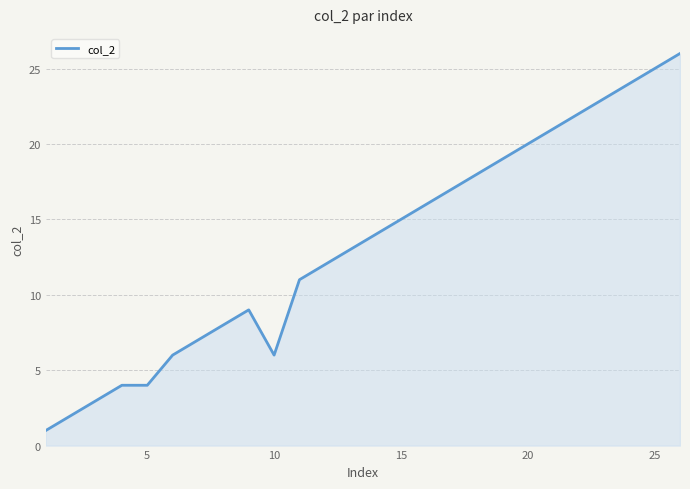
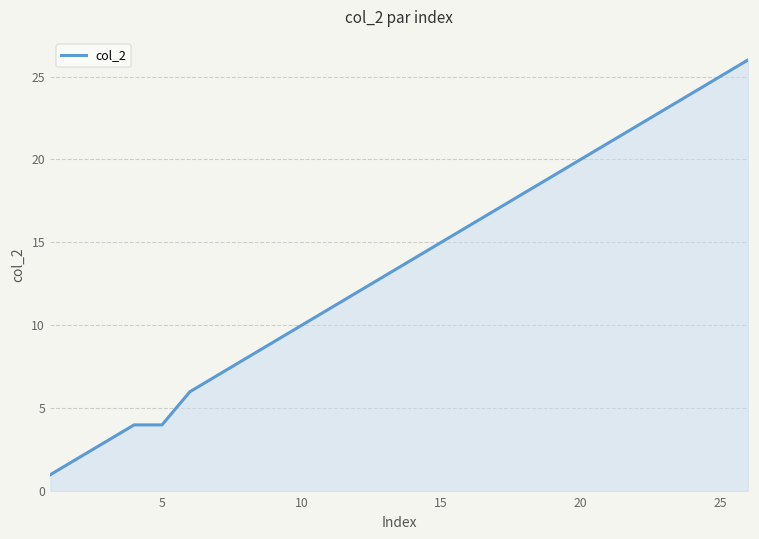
10: 6 -> 10
